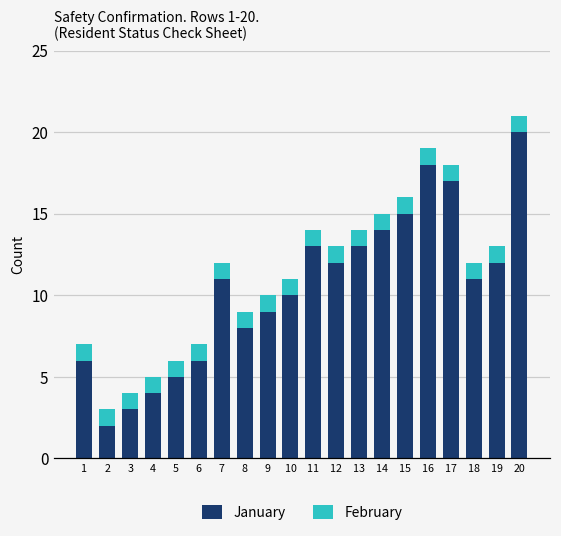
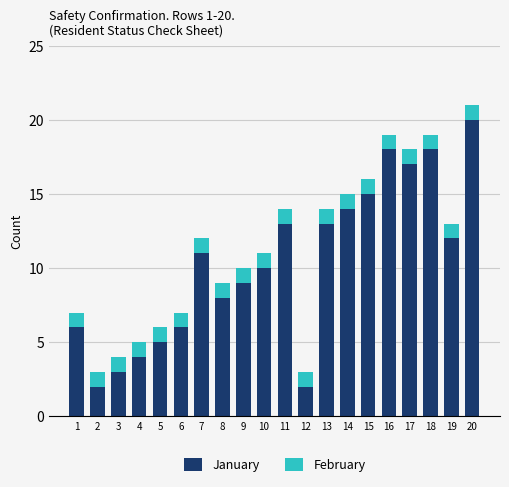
January, 12: 12 -> 2
January, 18: 11 -> 18
